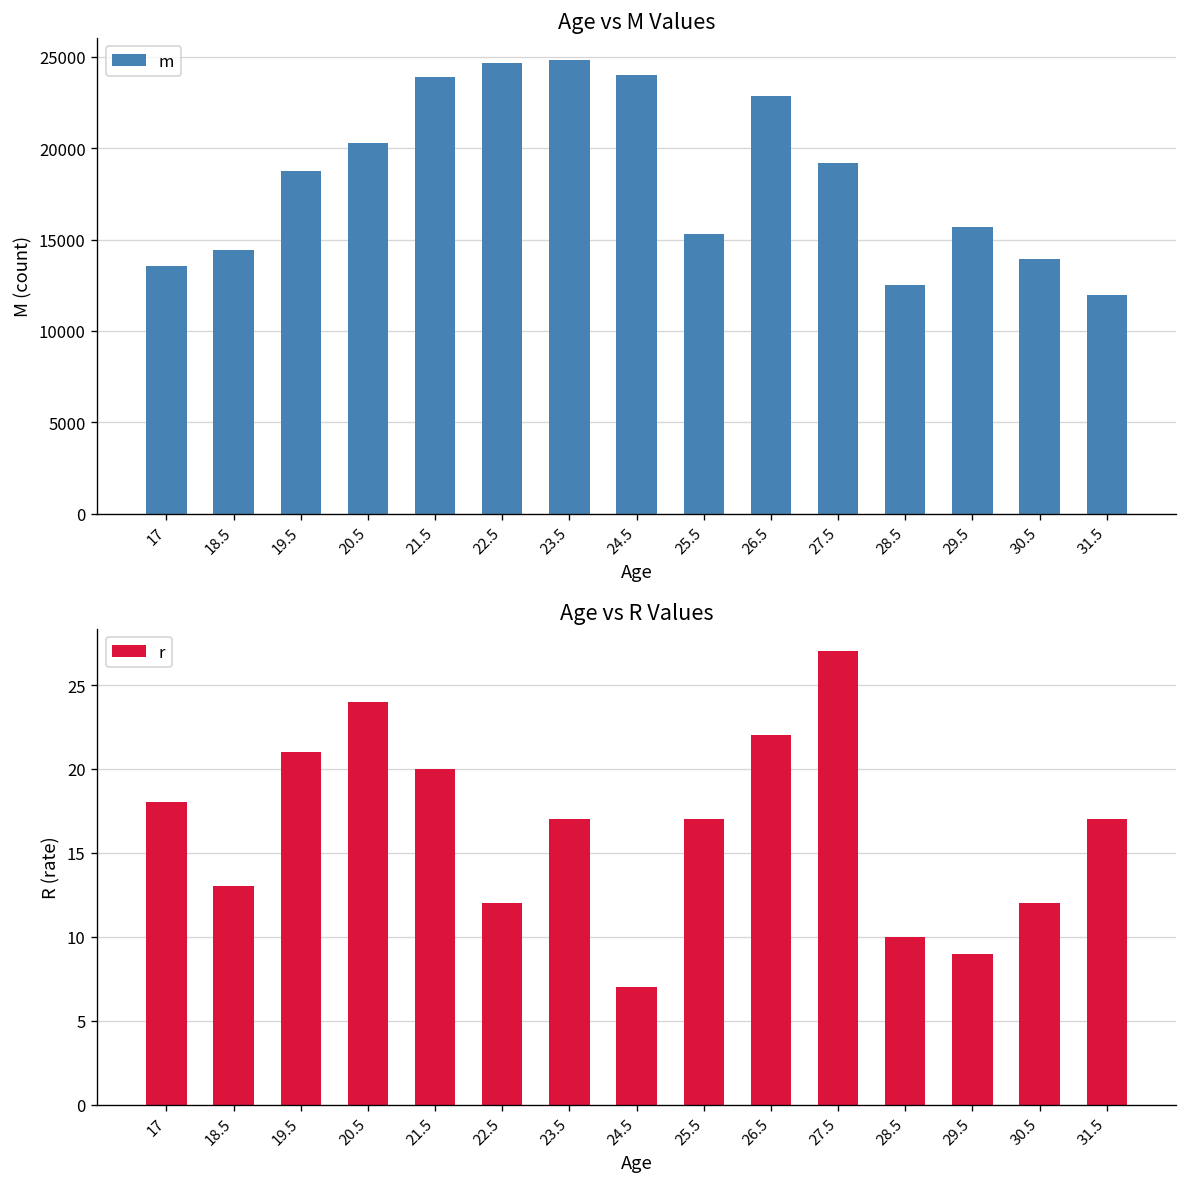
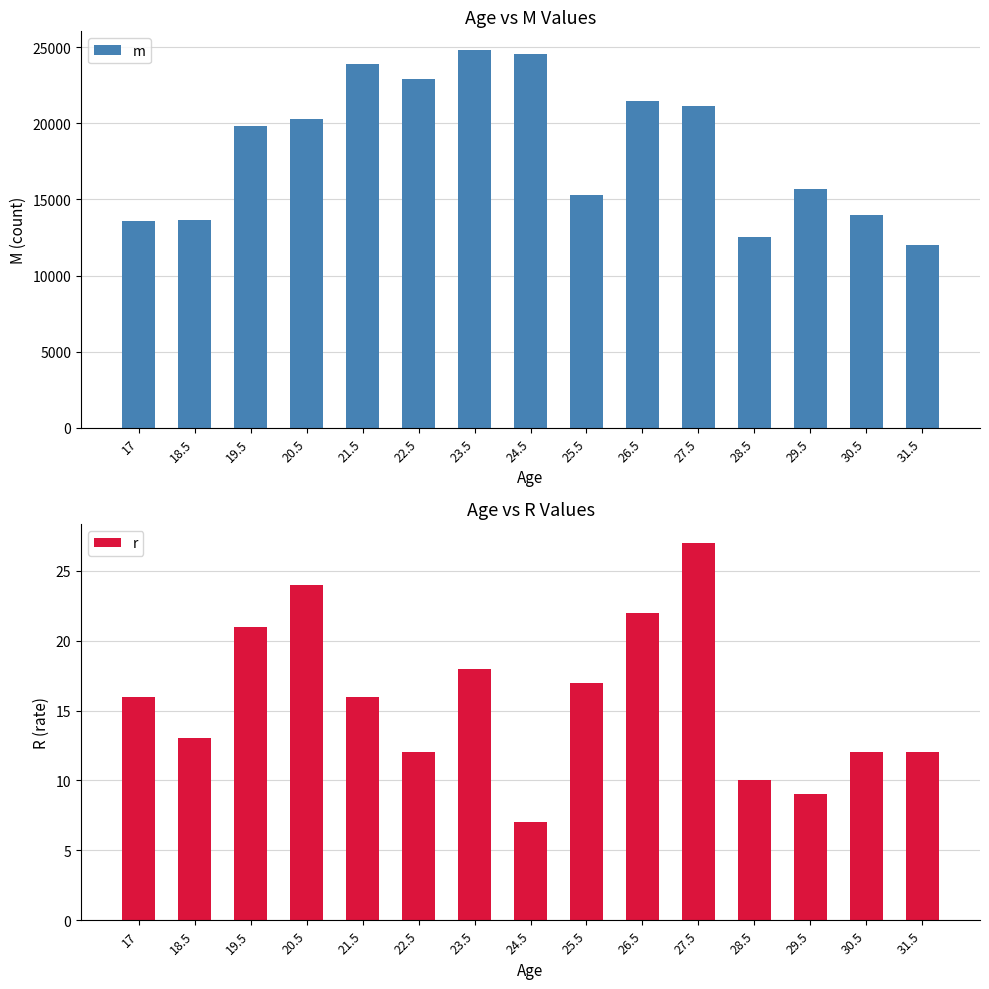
Age vs M Values, 18.5: 14400 -> 13700
Age vs M Values, 19.5: 18800 -> 19800
Age vs M Values, 22.5: 24700 -> 22900
Age vs M Values, 24.5: 24000 -> 24500
Age vs M Values, 26.5: 22900 -> 21500
Age vs M Values, 27.5: 19200 -> 21200
Age vs R Values, 17: 18 -> 16
Age vs R Values, 21.5: 20 -> 16
Age vs R Values, 23.5: 17 -> 18
Age vs R Values, 31.5: 17 -> 12
